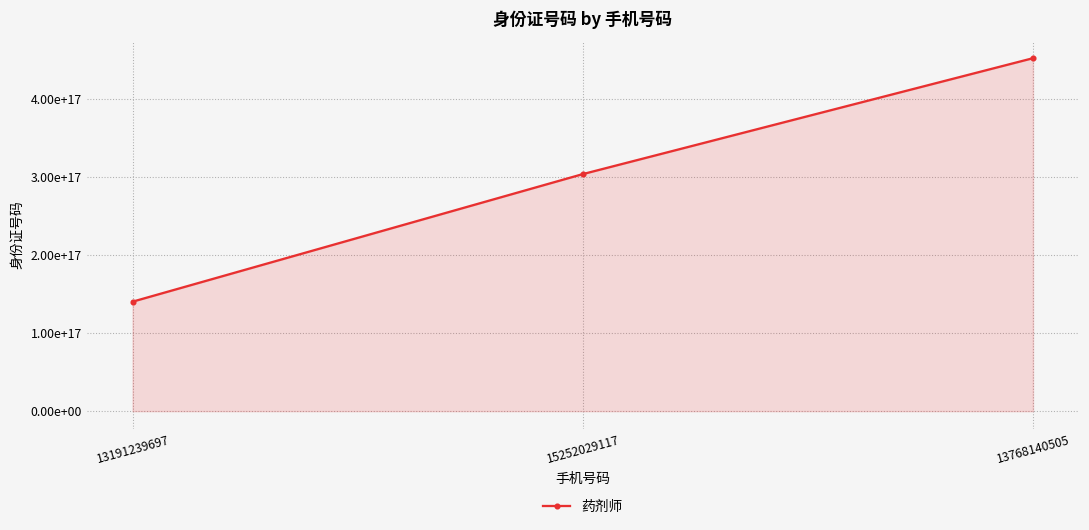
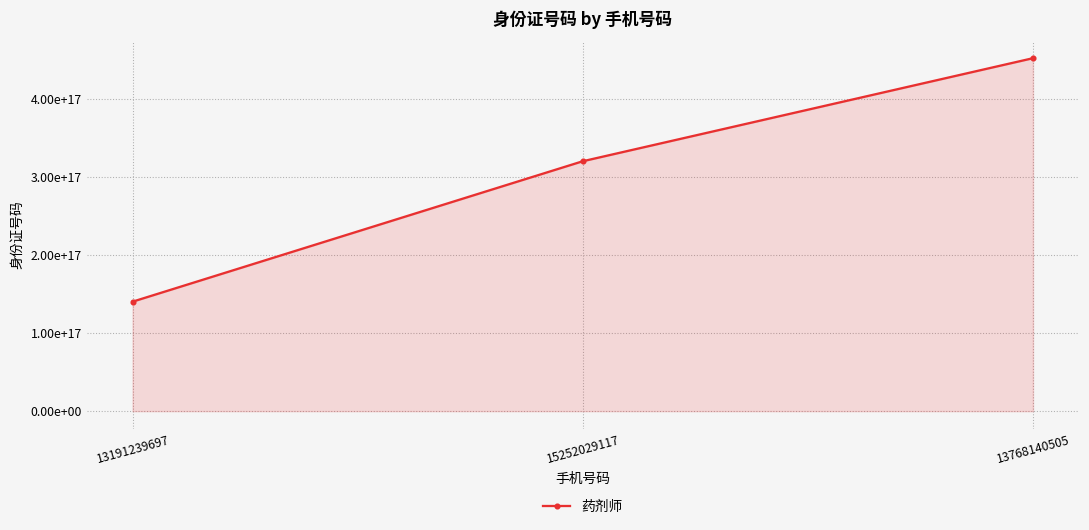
15252029117: 300000000000000000 -> 320000000000000000
